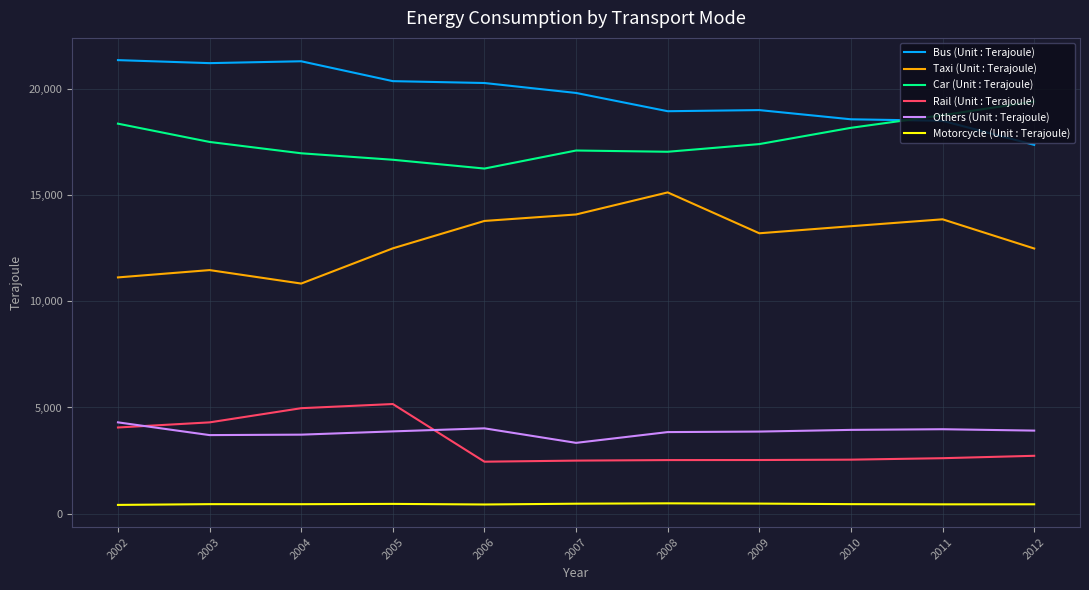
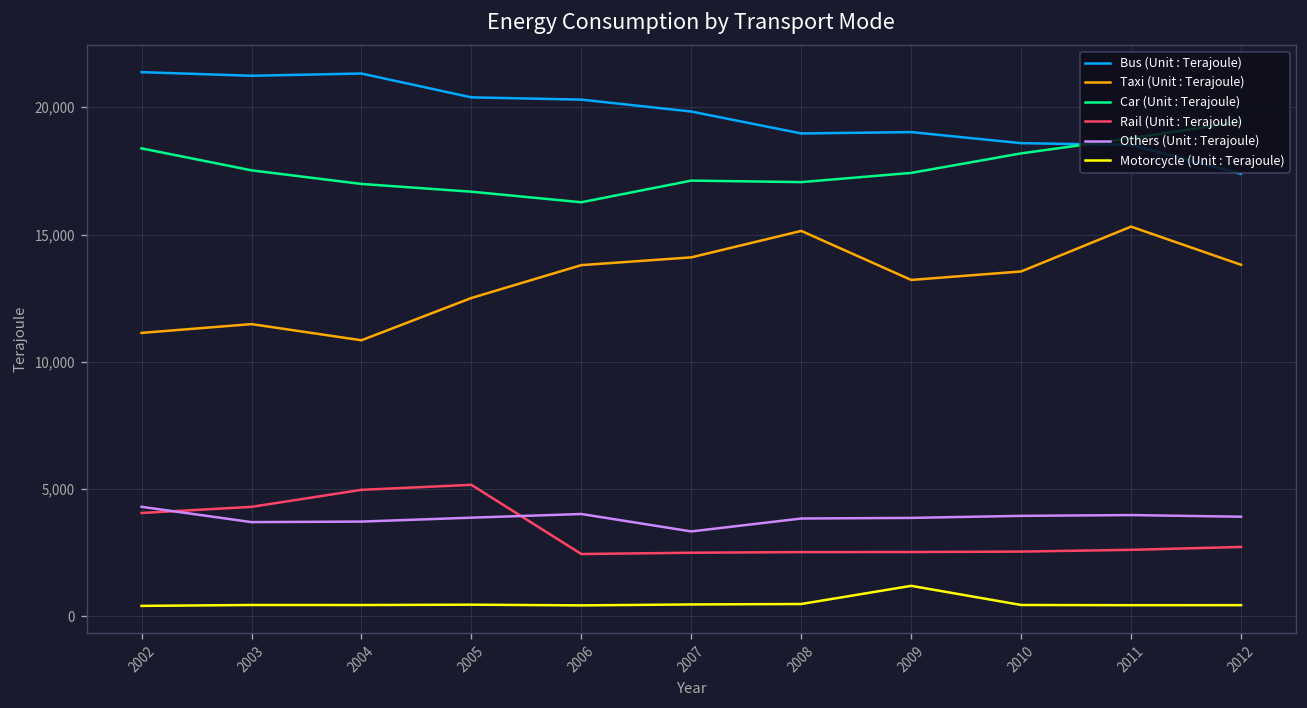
Motorcycle (Unit : Terajoule), 2009: 500 -> 1,200
Taxi (Unit : Terajoule), 2011: 13,900 -> 15,300
Taxi (Unit : Terajoule), 2012: 12,500 -> 13,800
